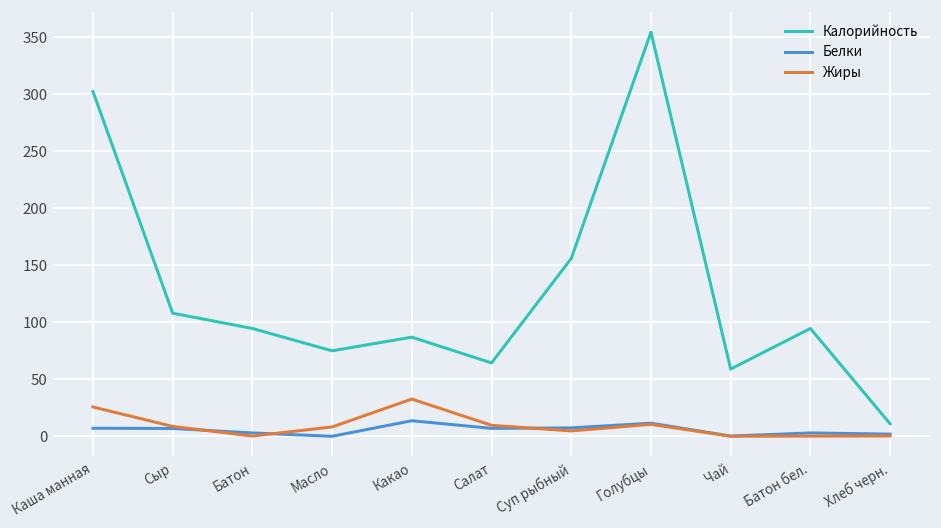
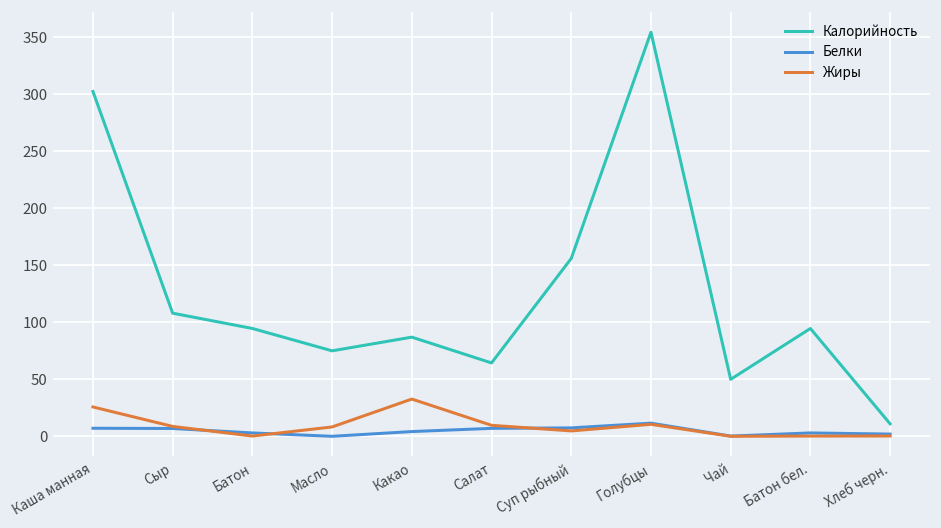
Белки, Какао: 10 -> 0
Калорийность, Чай: 60 -> 50
